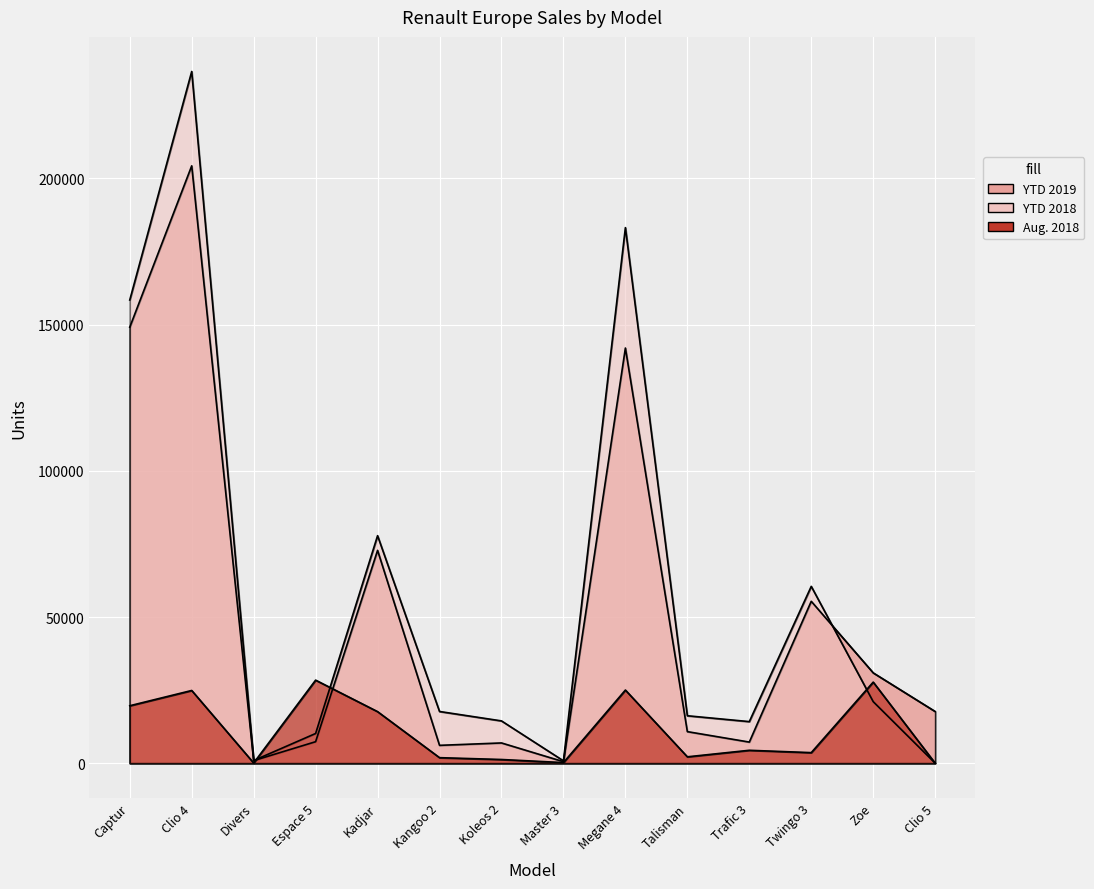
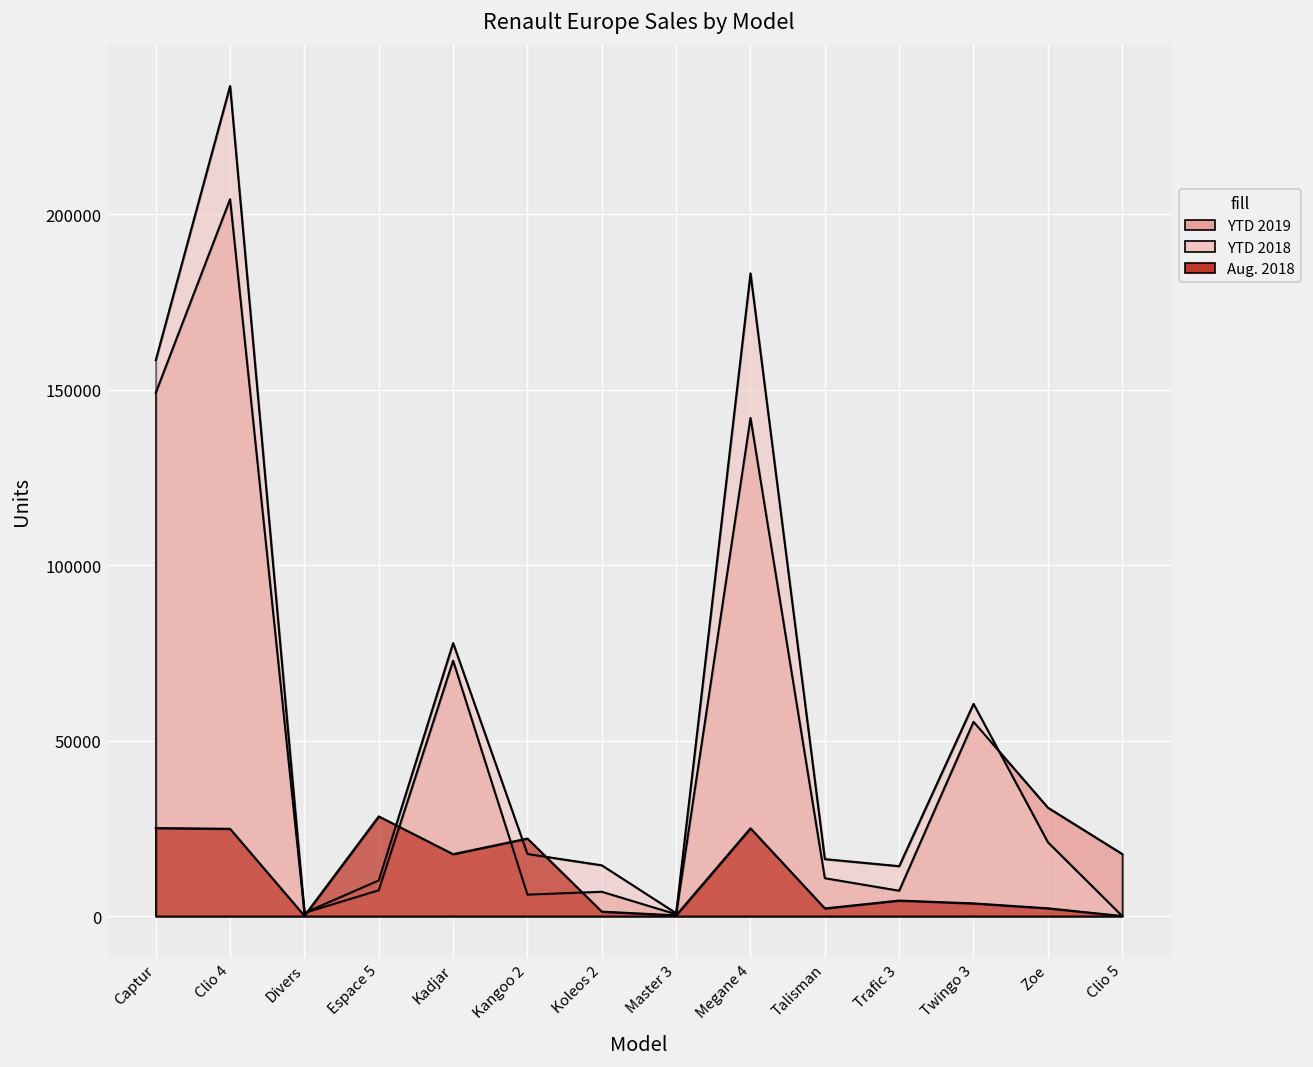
Aug. 2018, Captur: 20000 -> 25000
Aug. 2018, Kangoo 2: 2000 -> 22000
Aug. 2018, Zoe: 28000 -> 2000
